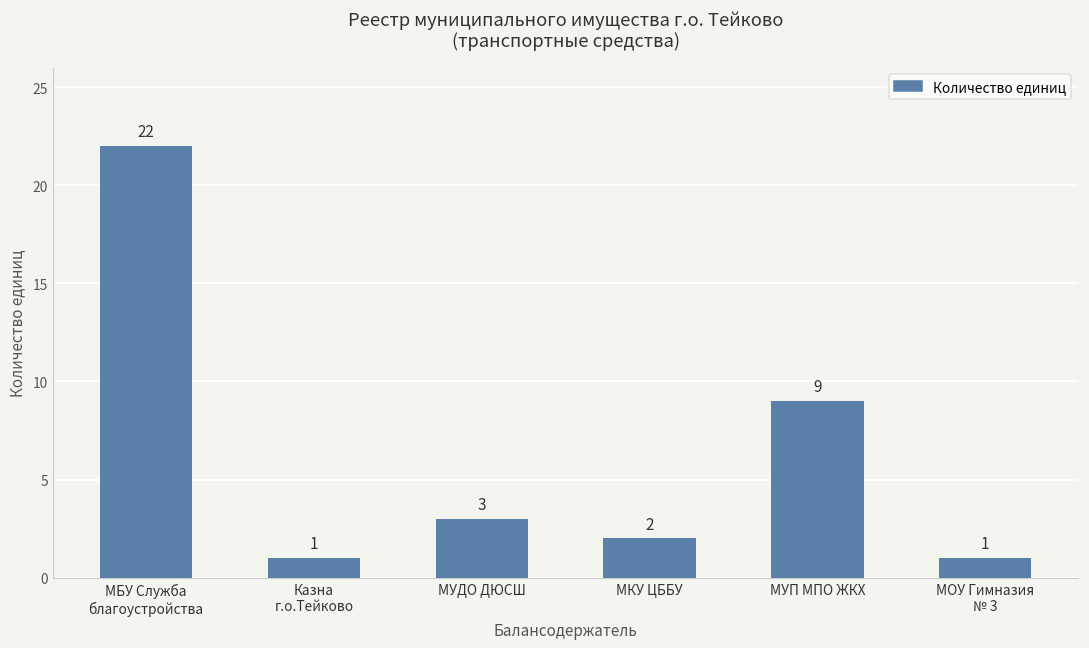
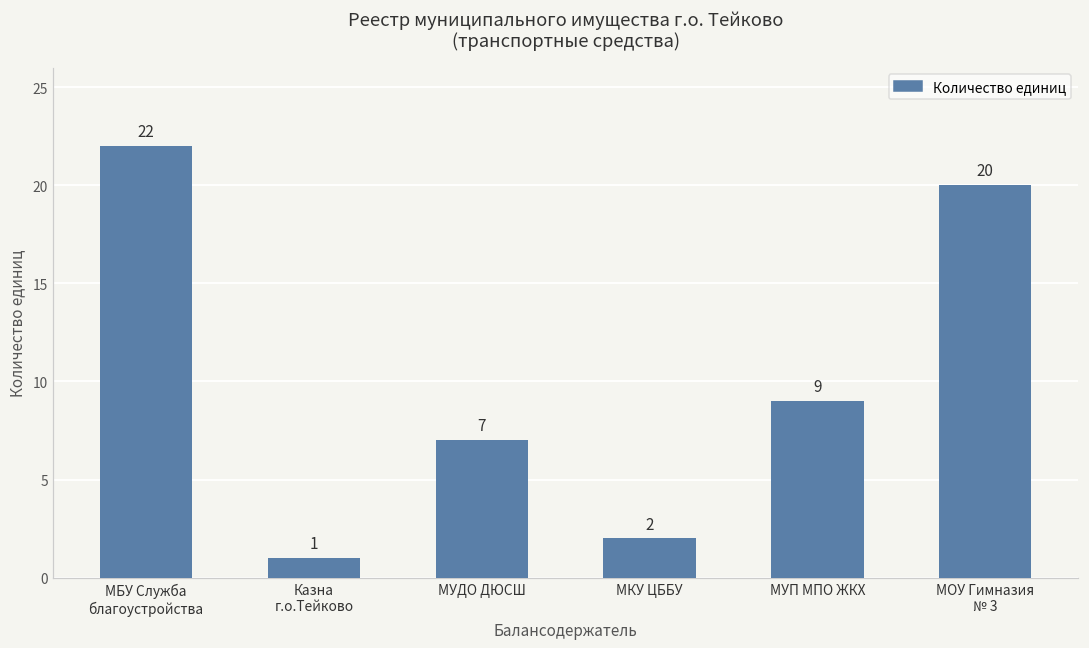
МУДО ДЮСШ: 3 -> 7
МОУ Гимназия № 3: 1 -> 20
